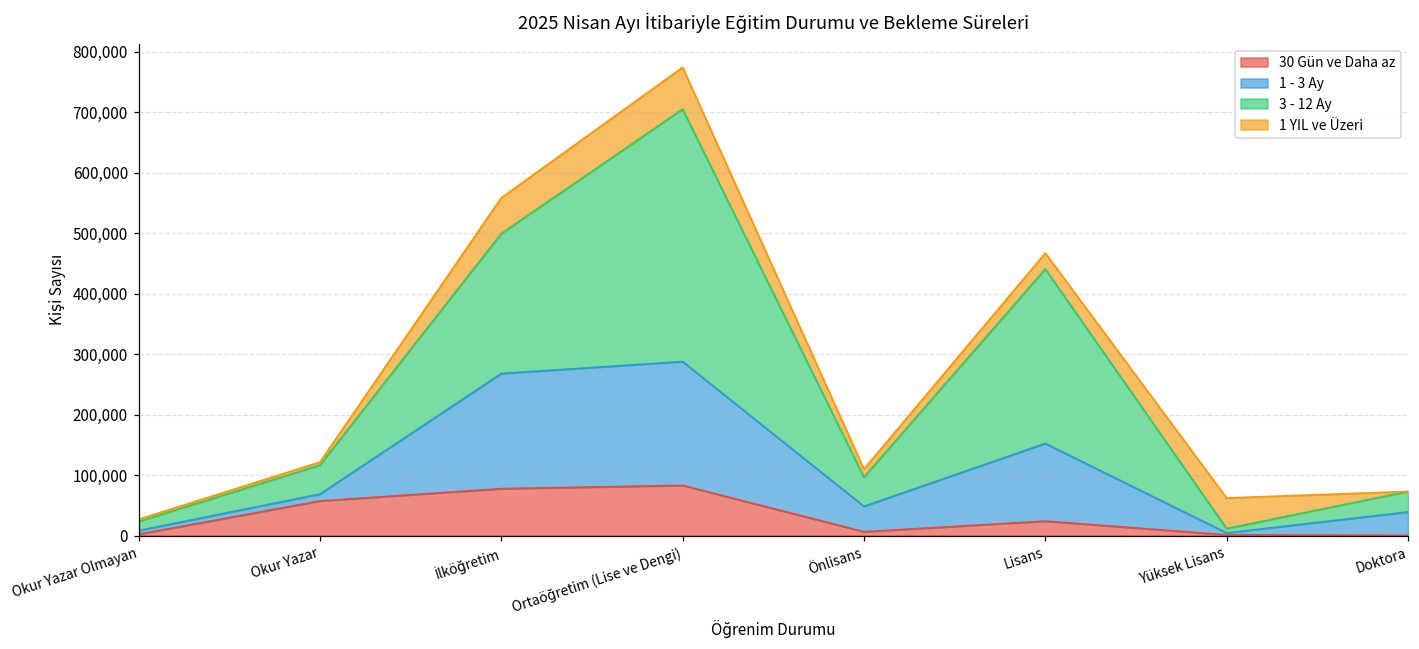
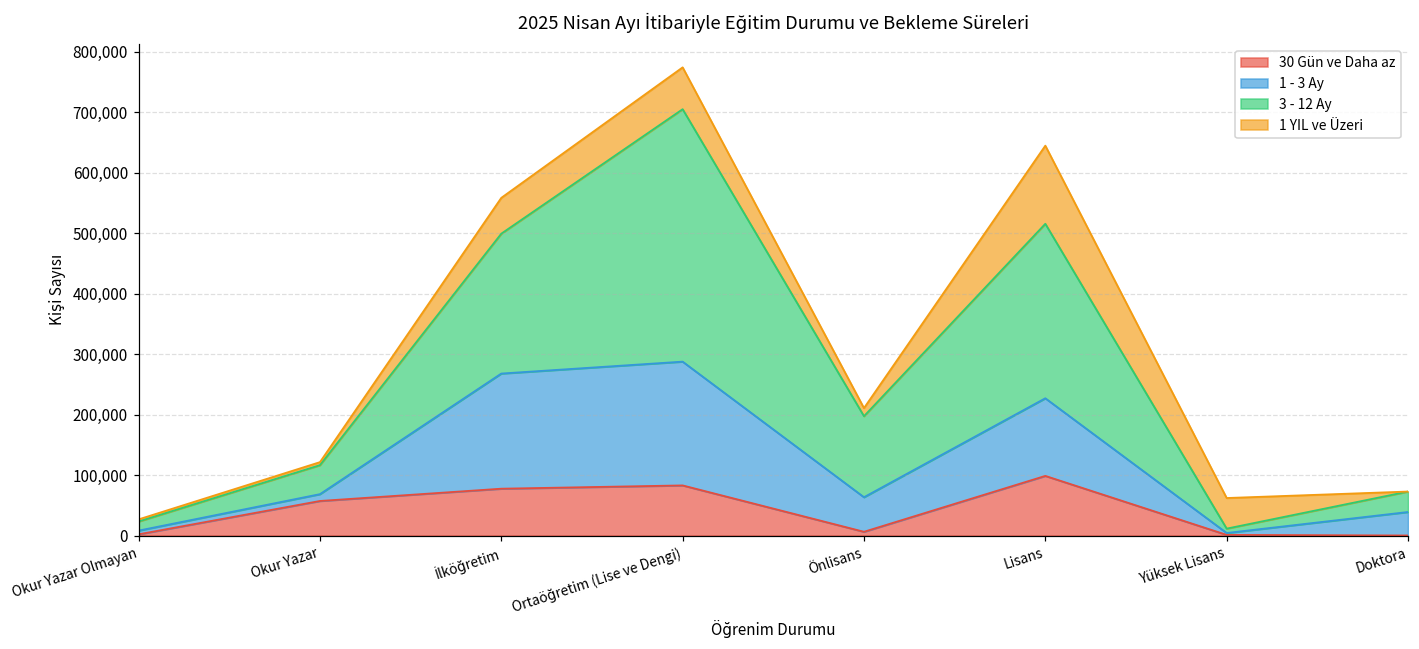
1 - 3 Ay, Önlisans: 40,000 -> 60,000
3 - 12 Ay, Önlisans: 50,000 -> 130,000
30 Gün ve Daha az, Lisans: 20,000 -> 100,000
1 YIL ve Üzeri, Lisans: 30,000 -> 130,000
